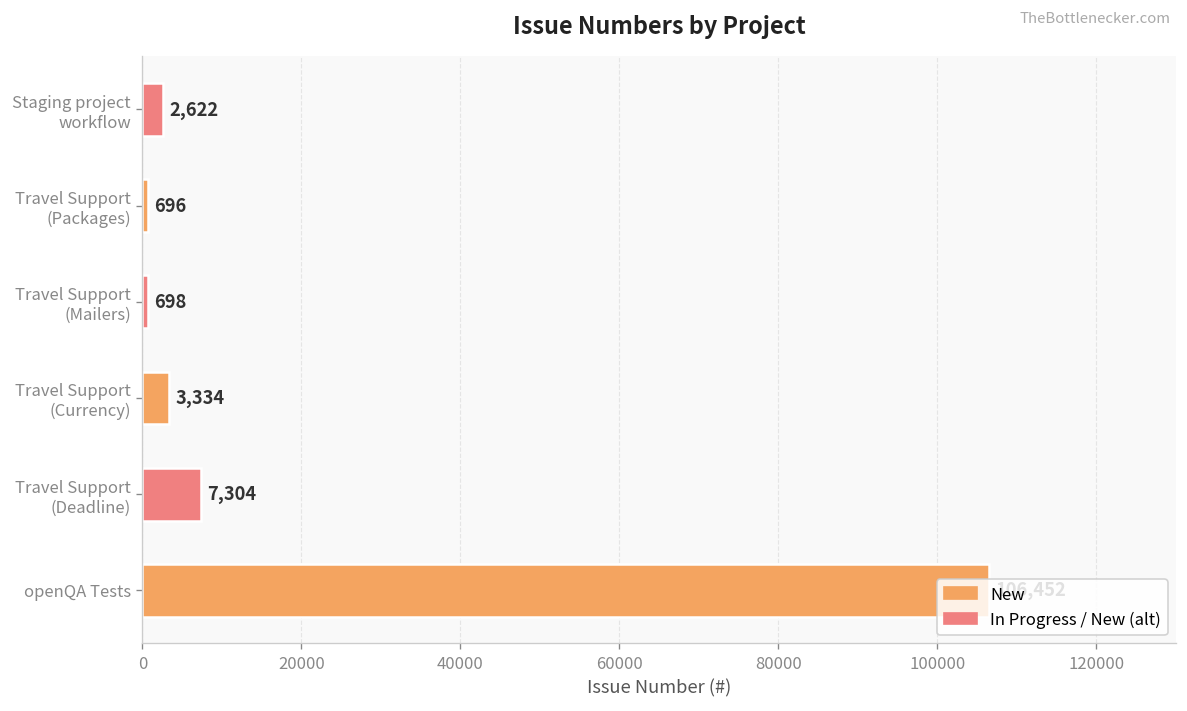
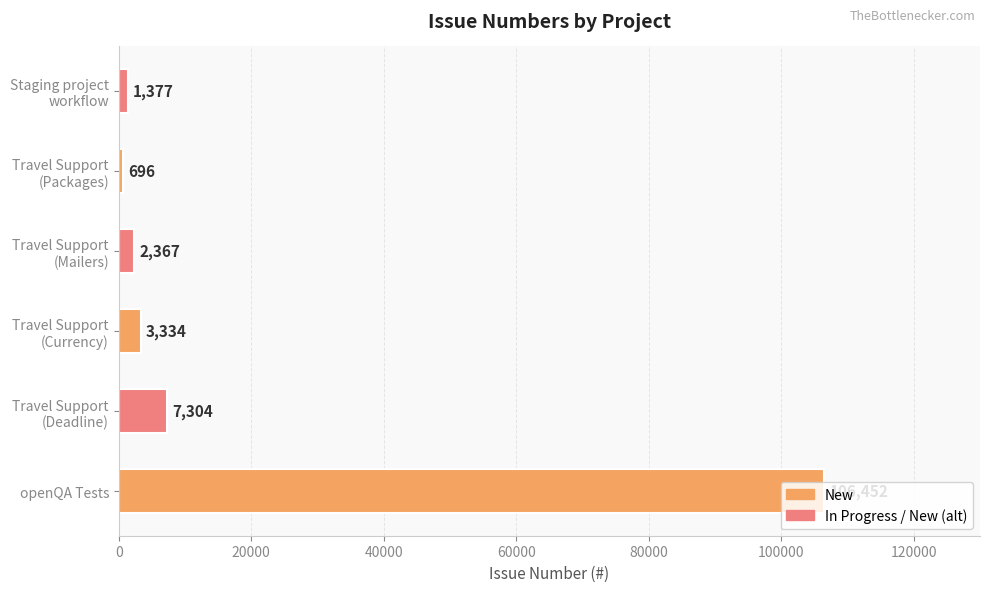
Staging project workflow: 2,622 -> 1,377
Travel Support (Mailers): 698 -> 2,367
